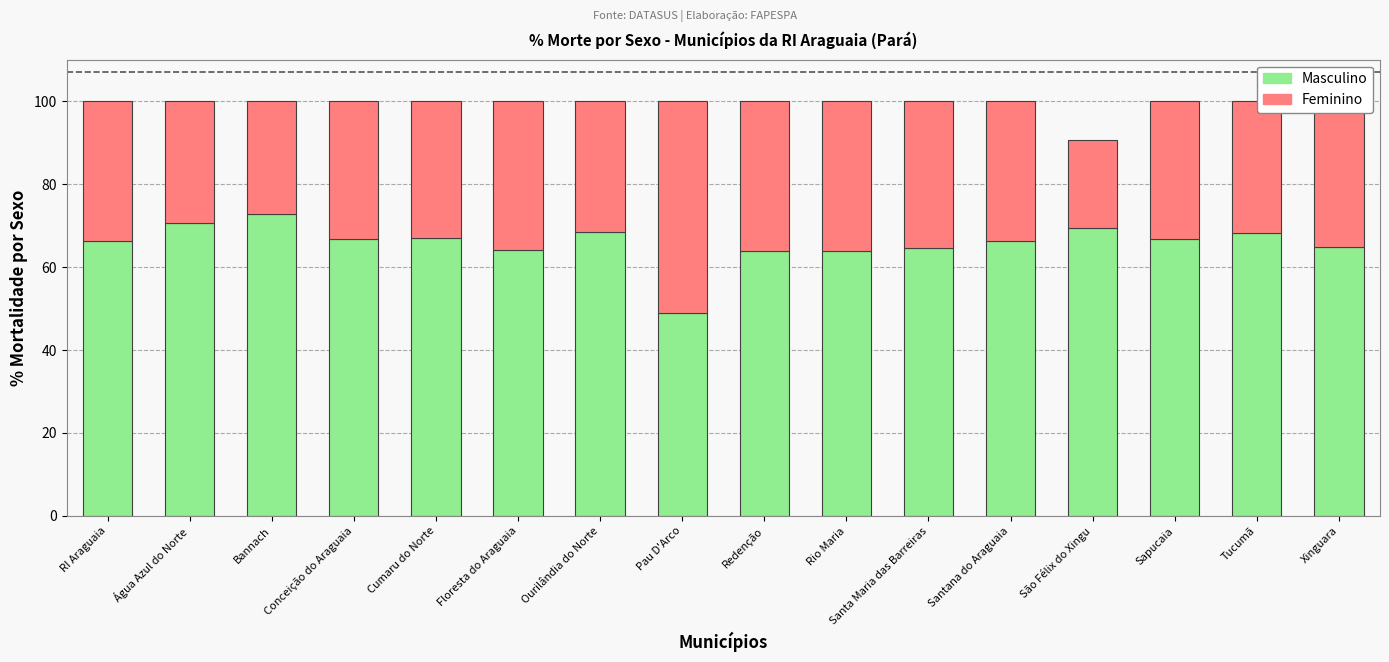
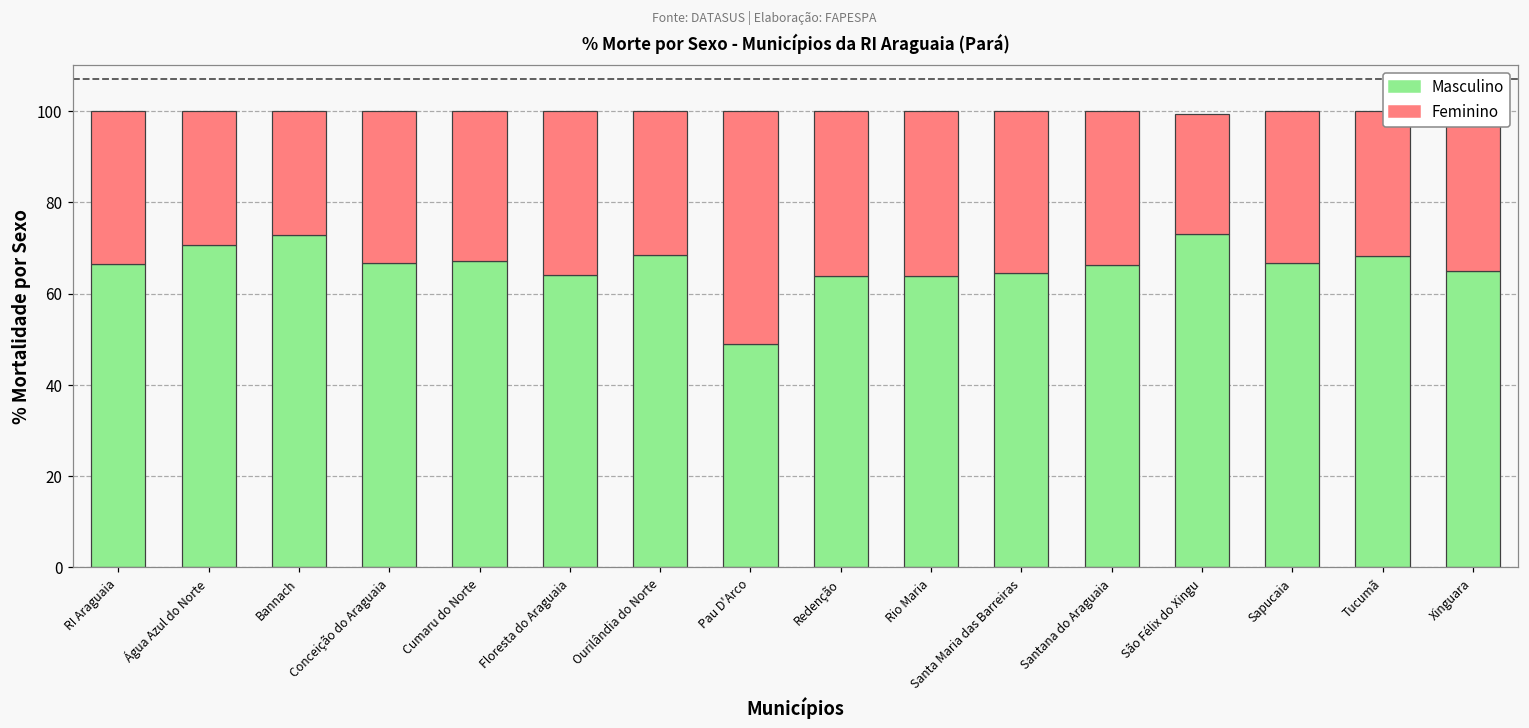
Masculino, São Félix do Xingu: 69 -> 73
Feminino, São Félix do Xingu: 21 -> 26
